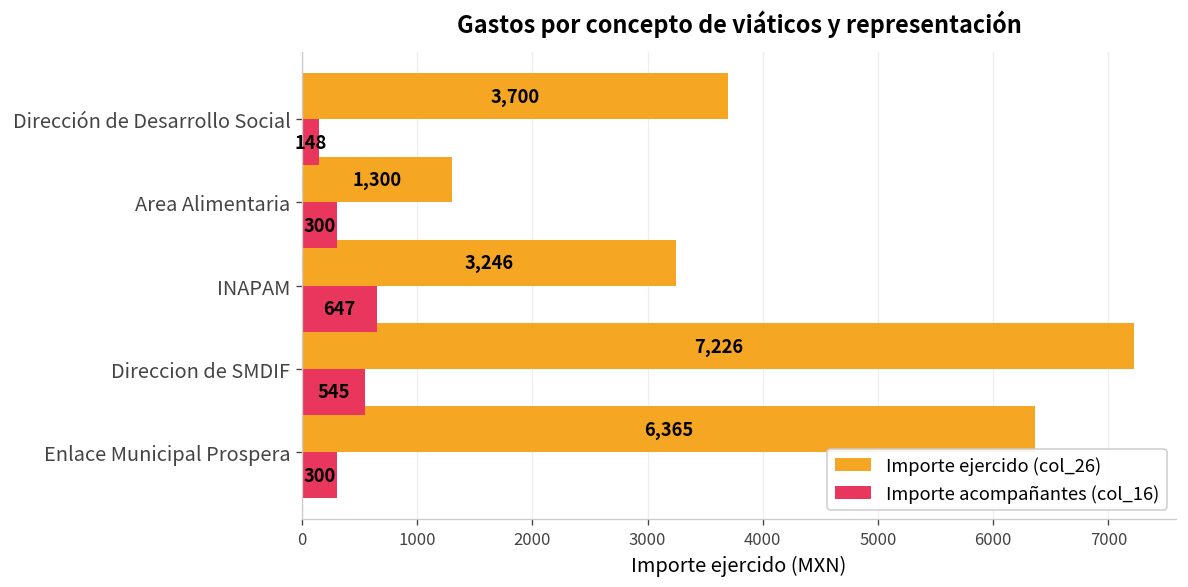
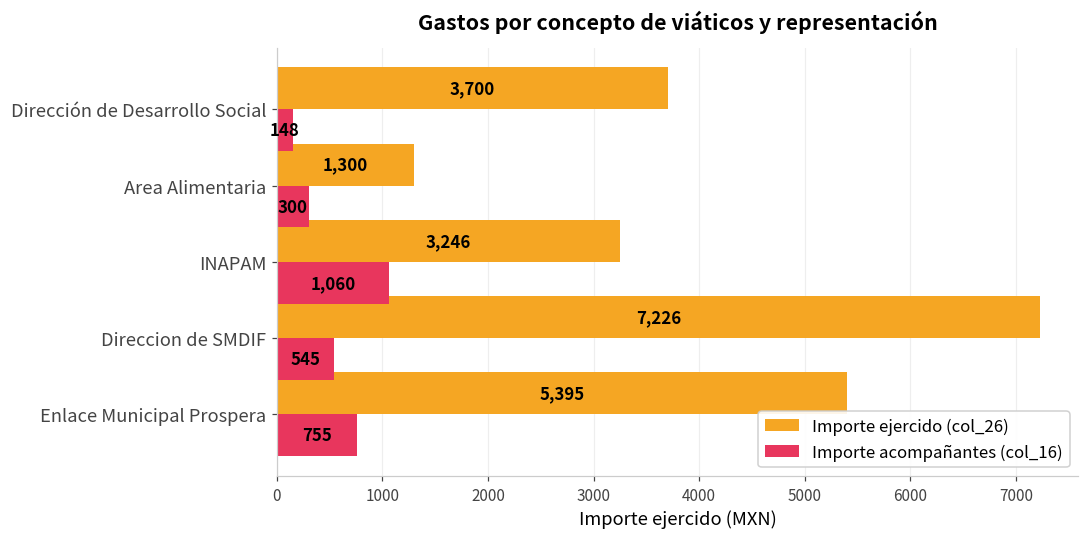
Importe acompañantes (col_16), INAPAM: 647 -> 1,060
Importe ejercido (col_26), Enlace Municipal Prospera: 6,365 -> 5,395
Importe acompañantes (col_16), Enlace Municipal Prospera: 300 -> 755
